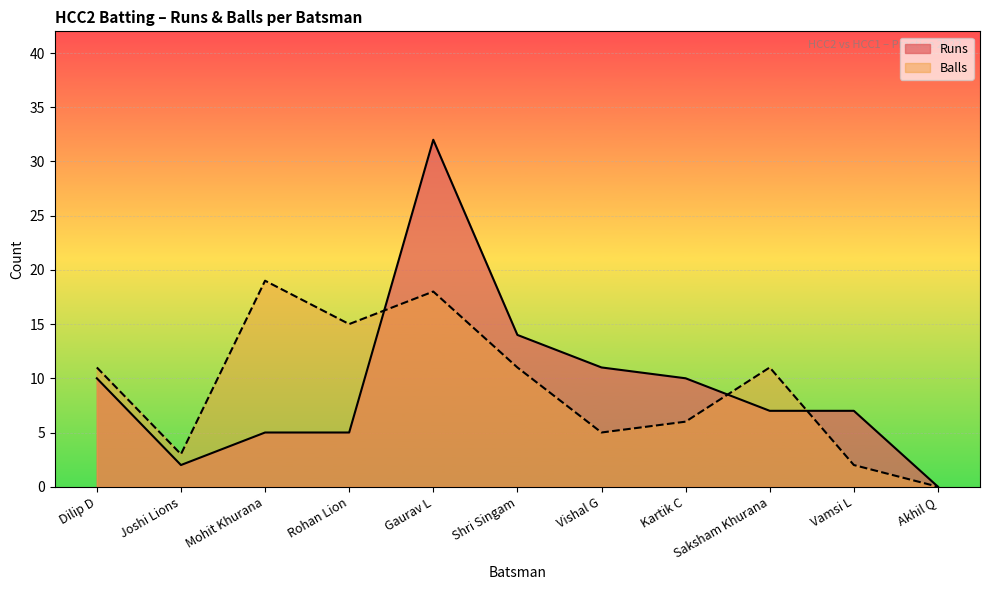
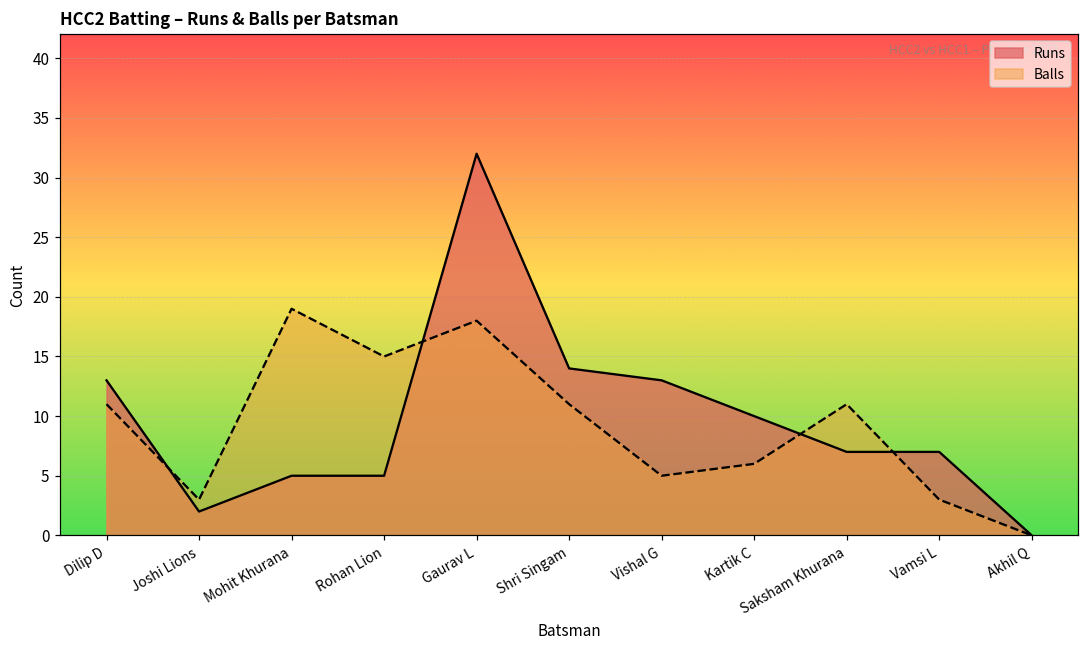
Runs, Dilip D: 10 -> 13
Runs, Vishal G: 11 -> 13
Balls, Vamsi L: 2 -> 3
